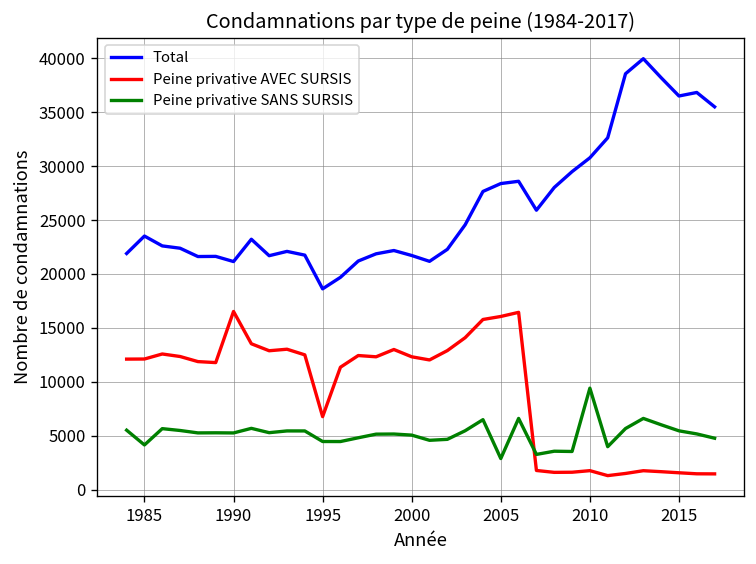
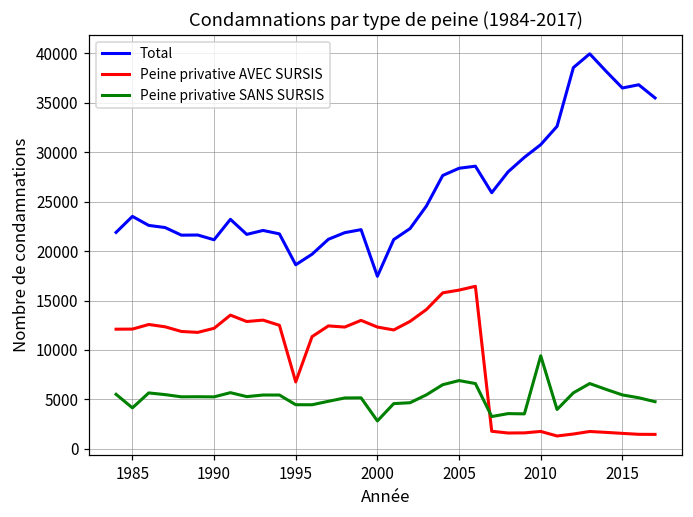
Peine privative AVEC SURSIS, 1990: 17000 -> 12000
Total, 2000: 22000 -> 17000
Peine privative SANS SURSIS, 2000: 5000 -> 3000
Peine privative SANS SURSIS, 2005: 3000 -> 7000
